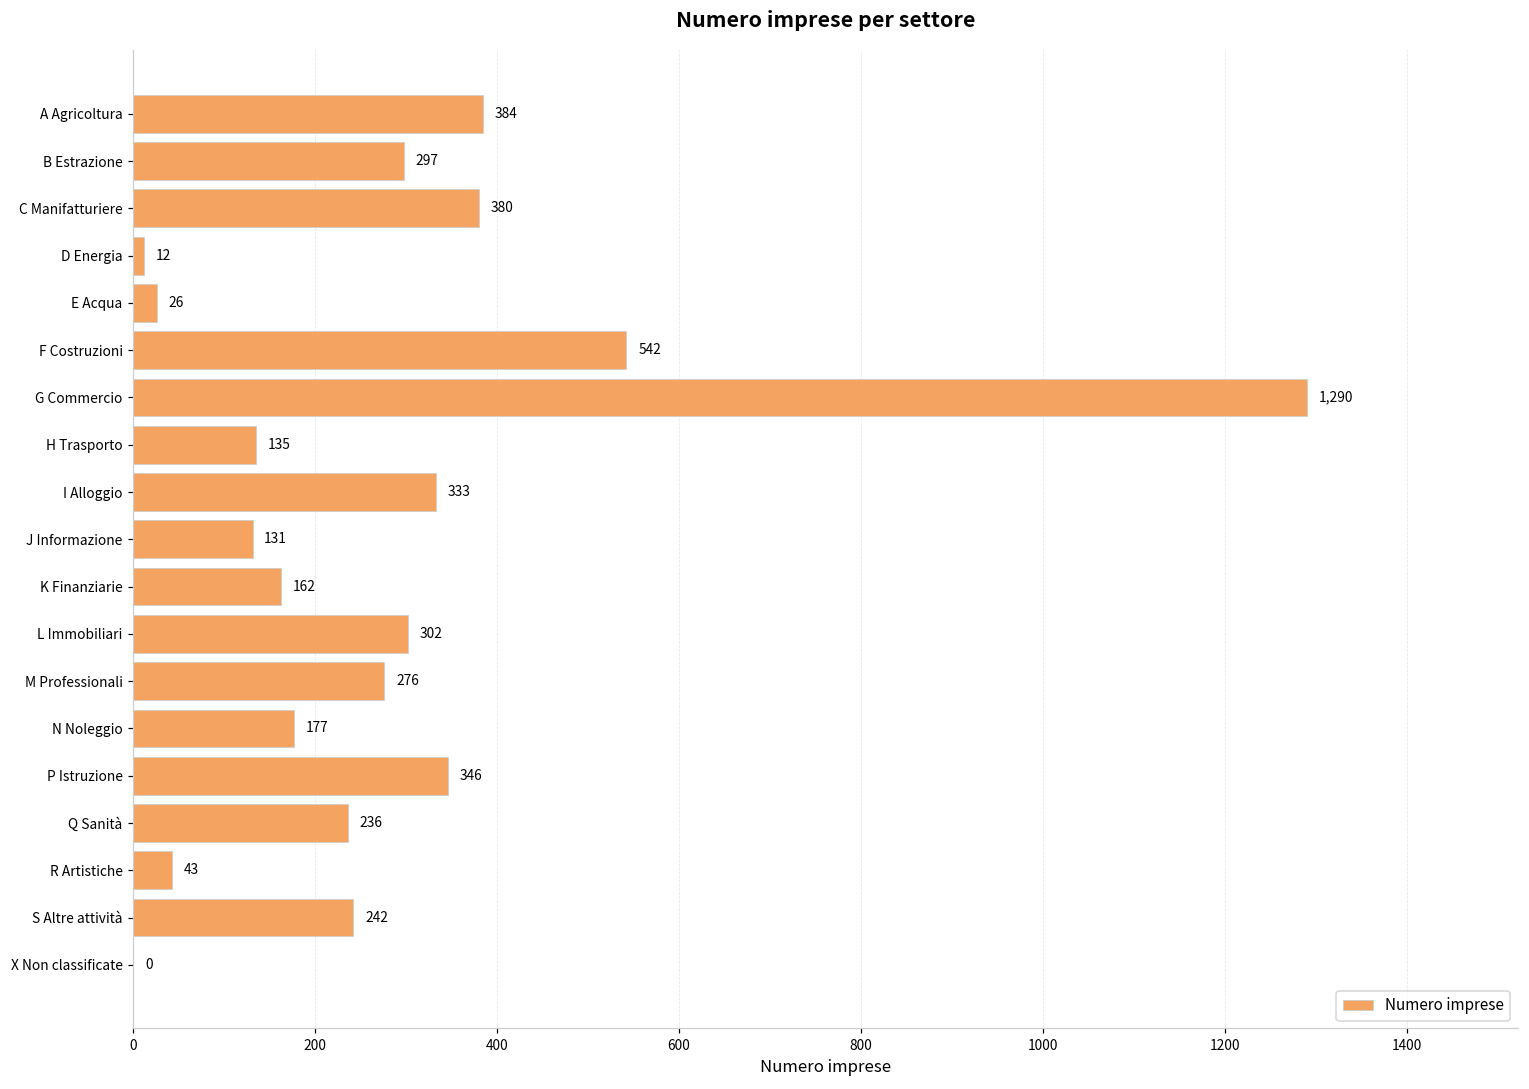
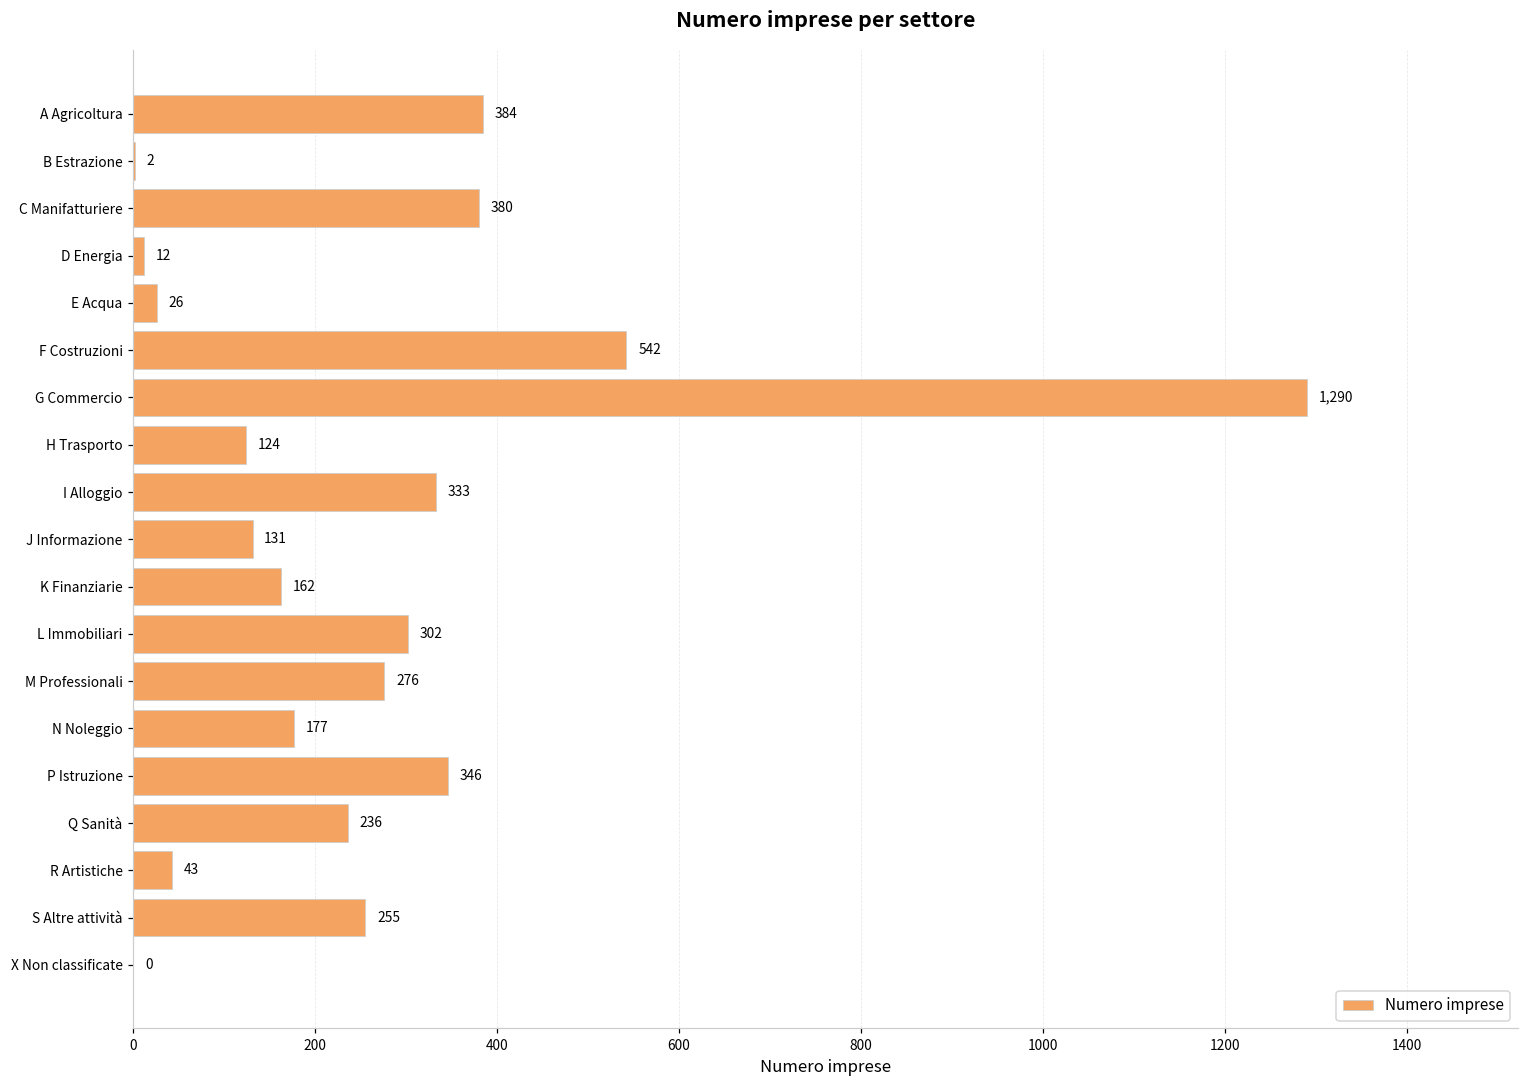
B Estrazione: 297 -> 2
H Trasporto: 135 -> 124
S Altre attività: 242 -> 255
